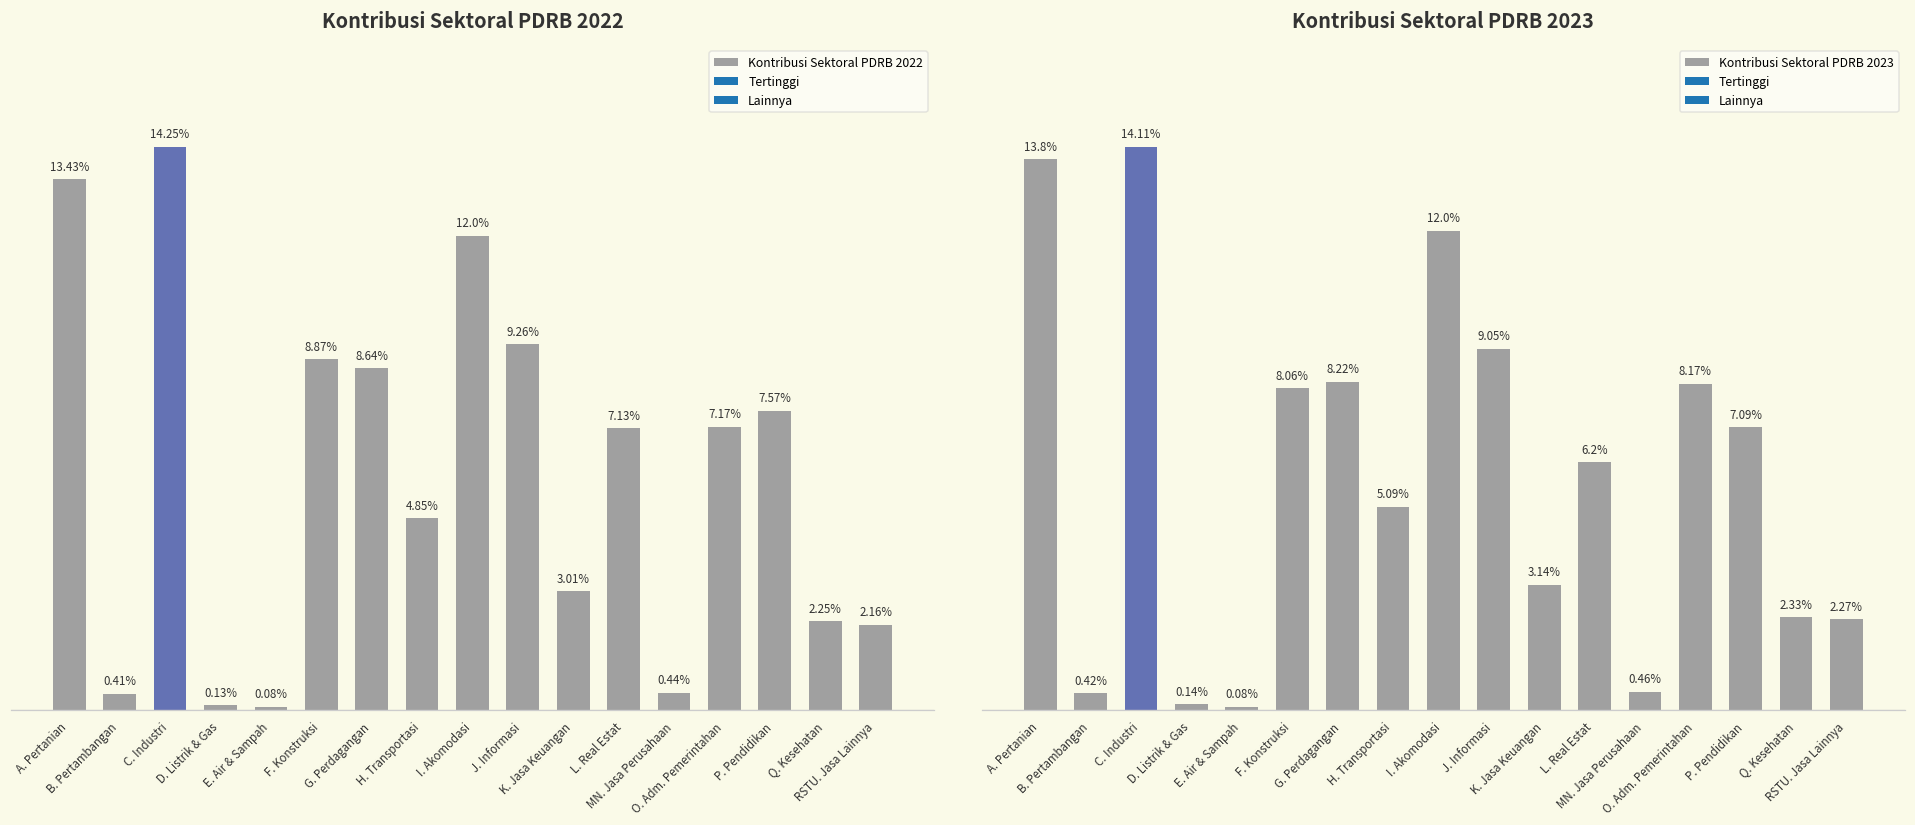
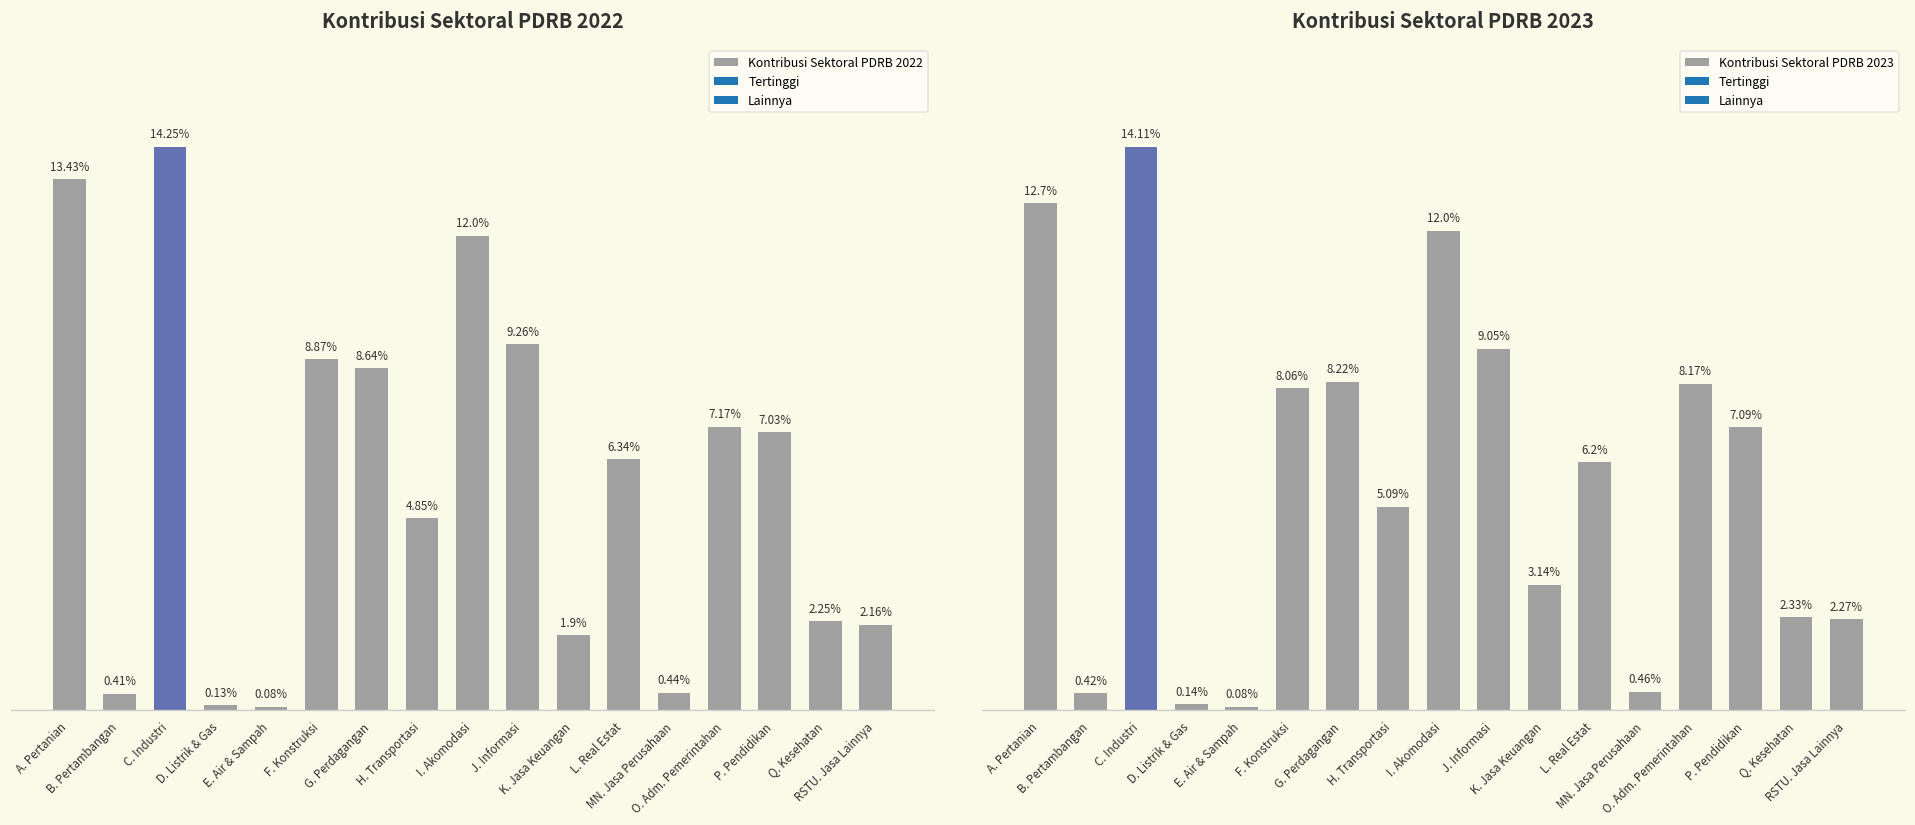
Kontribusi Sektoral PDRB 2022, K. Jasa Keuangan: 3.01% -> 1.9%
Kontribusi Sektoral PDRB 2022, L. Real Estat: 7.13% -> 6.34%
Kontribusi Sektoral PDRB 2022, P. Pendidikan: 7.57% -> 7.03%
Kontribusi Sektoral PDRB 2023, A. Pertanian: 13.8% -> 12.7%
